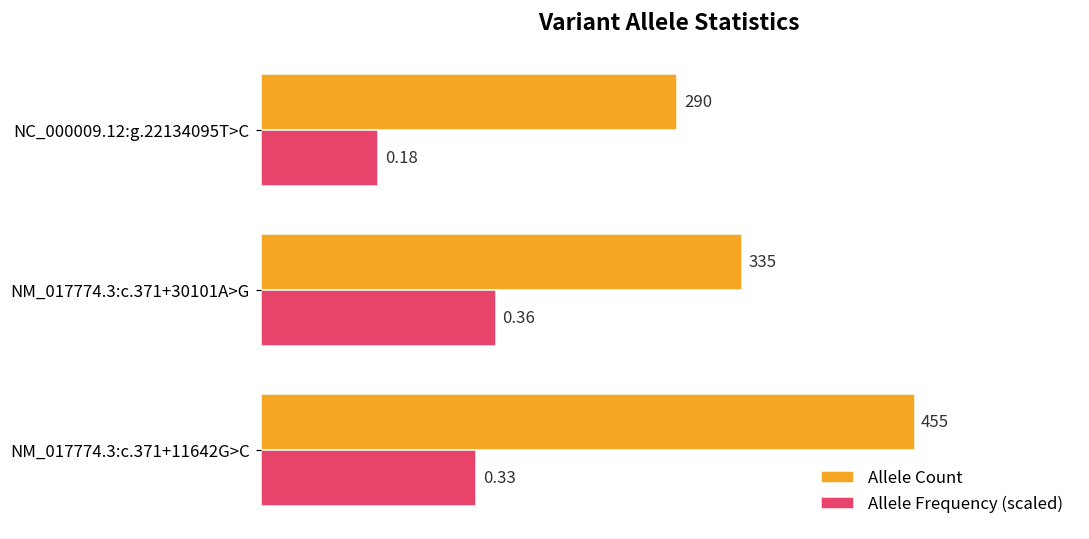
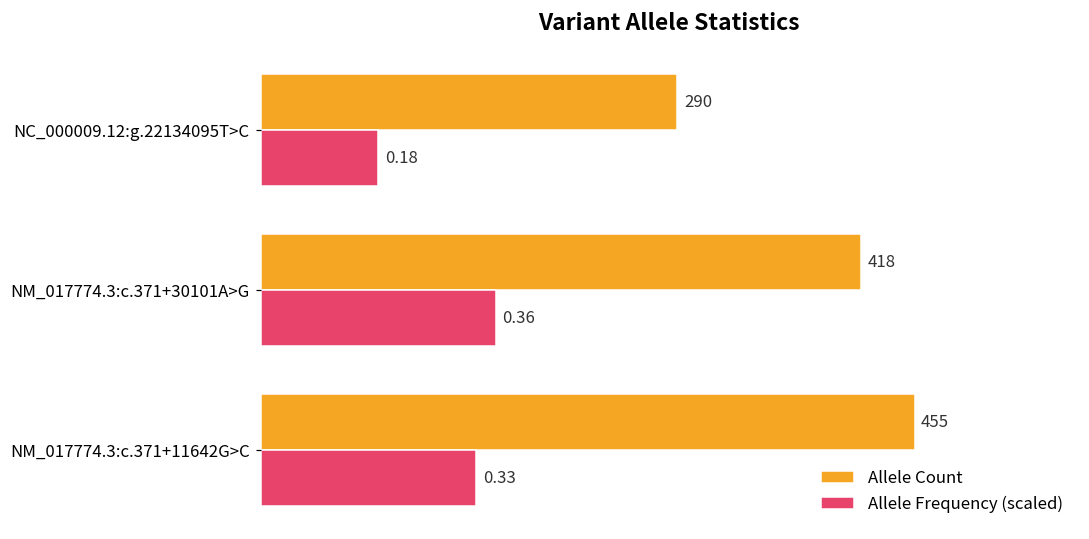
Allele Count, NM_017774.3:c.371+30101A>G: 335 -> 418
